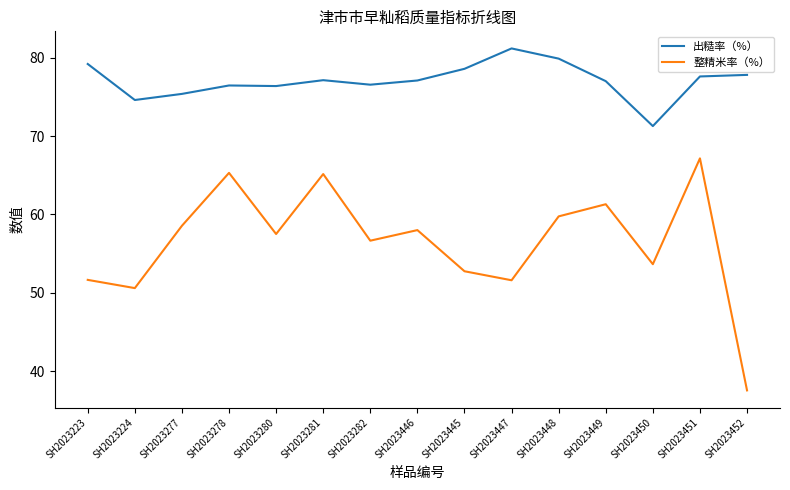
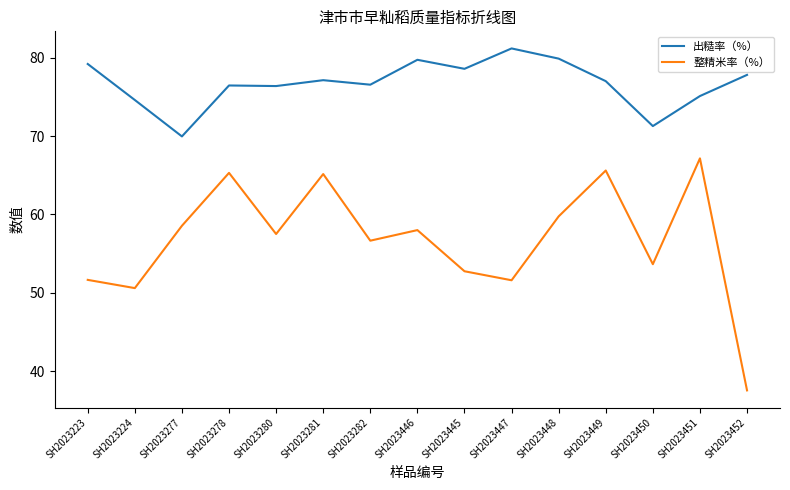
出糙率（%）, SH2023277: 75 -> 70
出糙率（%）, SH2023446: 77 -> 80
整精米率（%）, SH2023449: 61 -> 66
出糙率（%）, SH2023451: 78 -> 75
